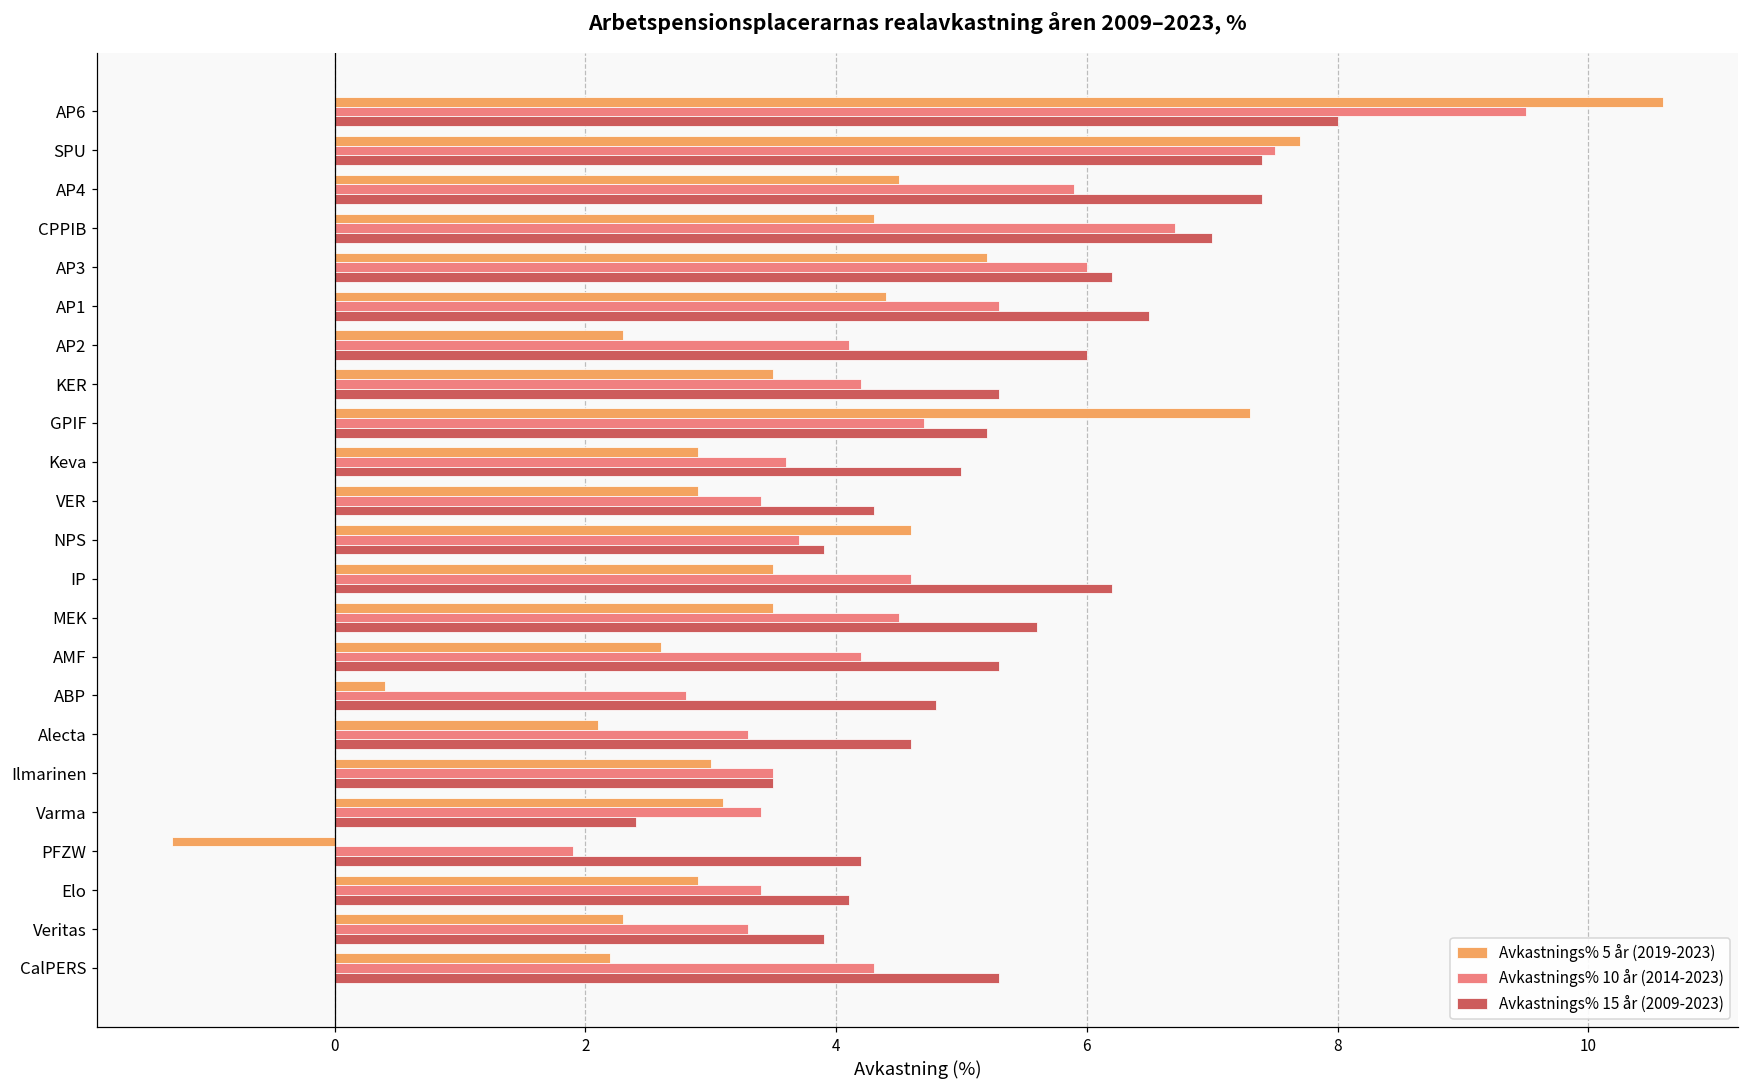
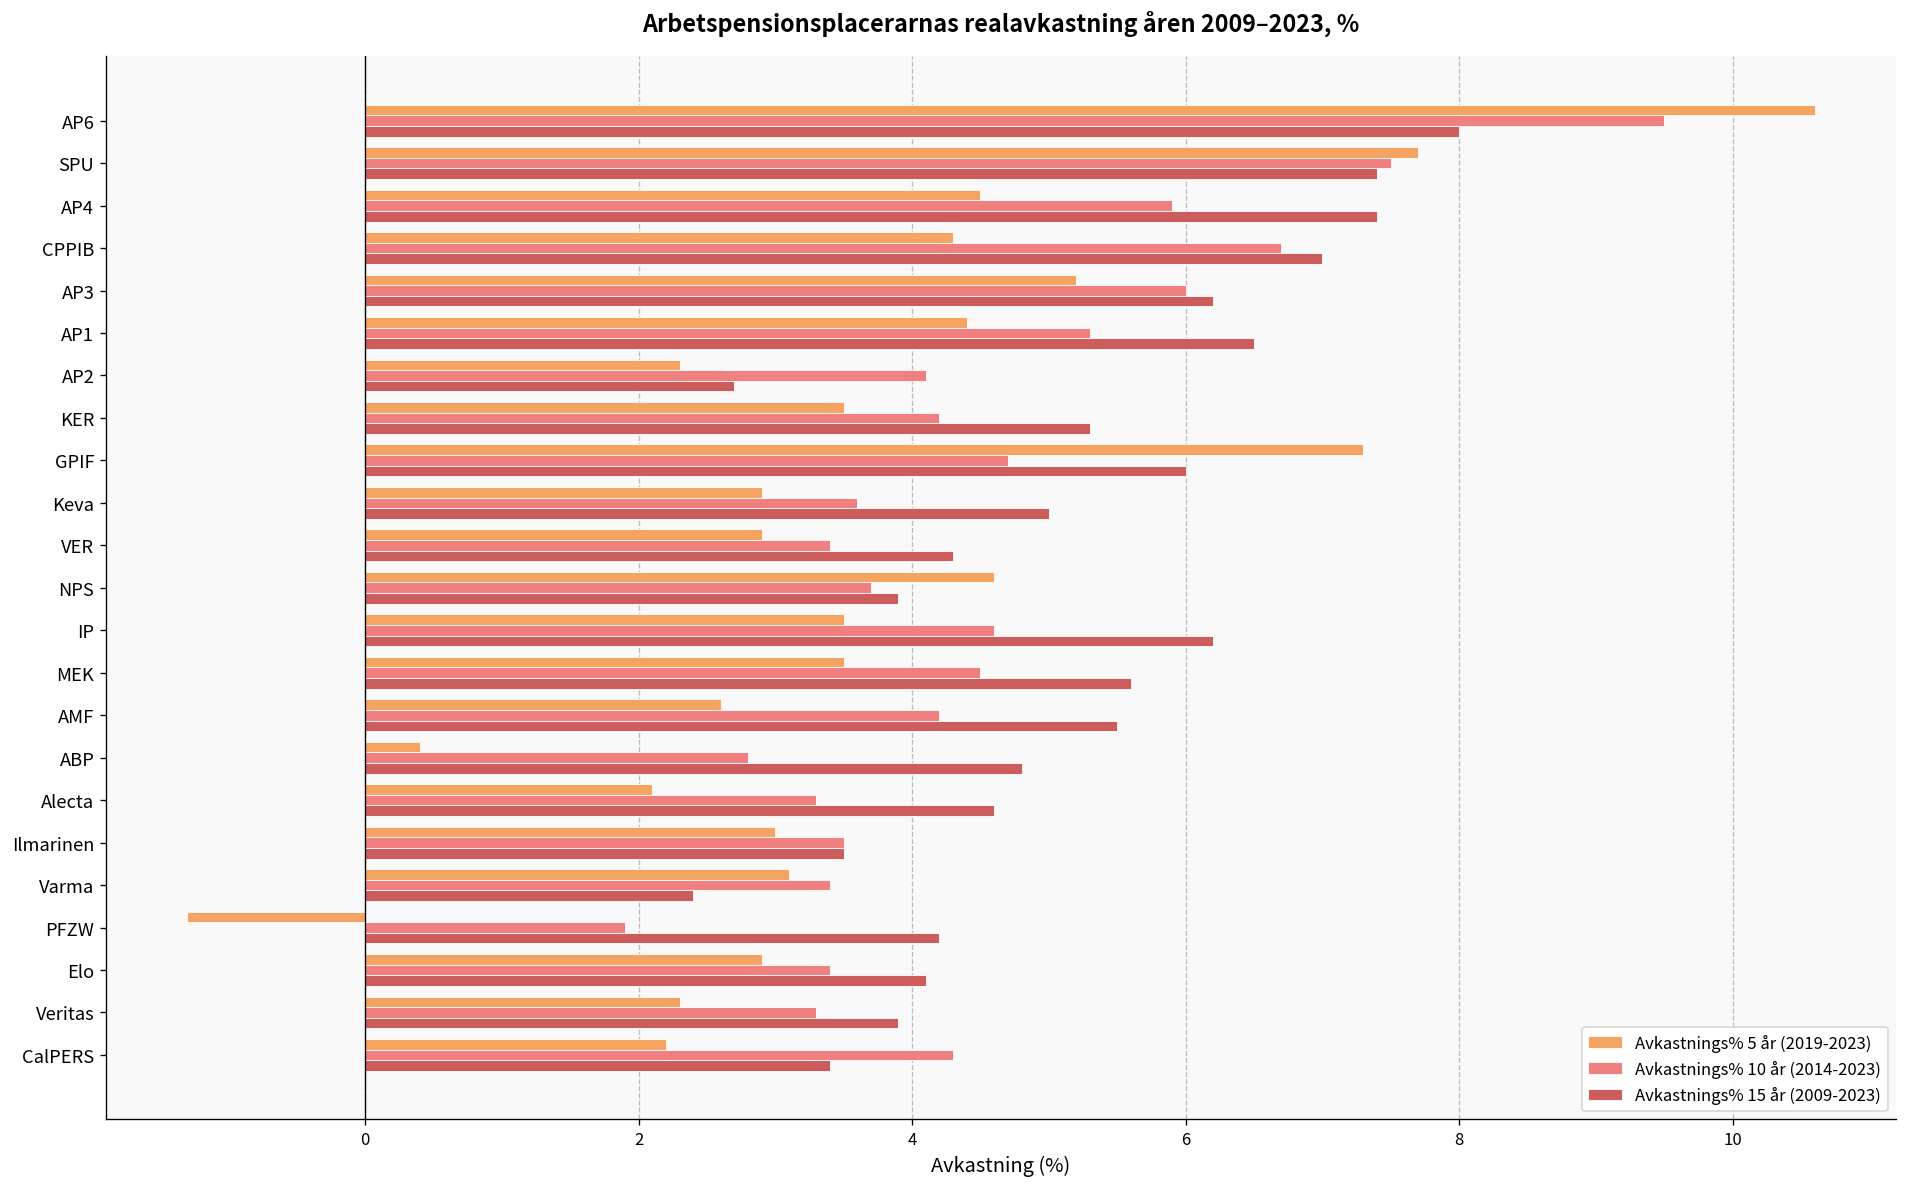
Avkastnings% 15 år (2009-2023), AP2: 6.0 -> 2.7
Avkastnings% 15 år (2009-2023), GPIF: 5.2 -> 6.0
Avkastnings% 15 år (2009-2023), AMF: 5.3 -> 5.5
Avkastnings% 15 år (2009-2023), CalPERS: 5.3 -> 3.4
